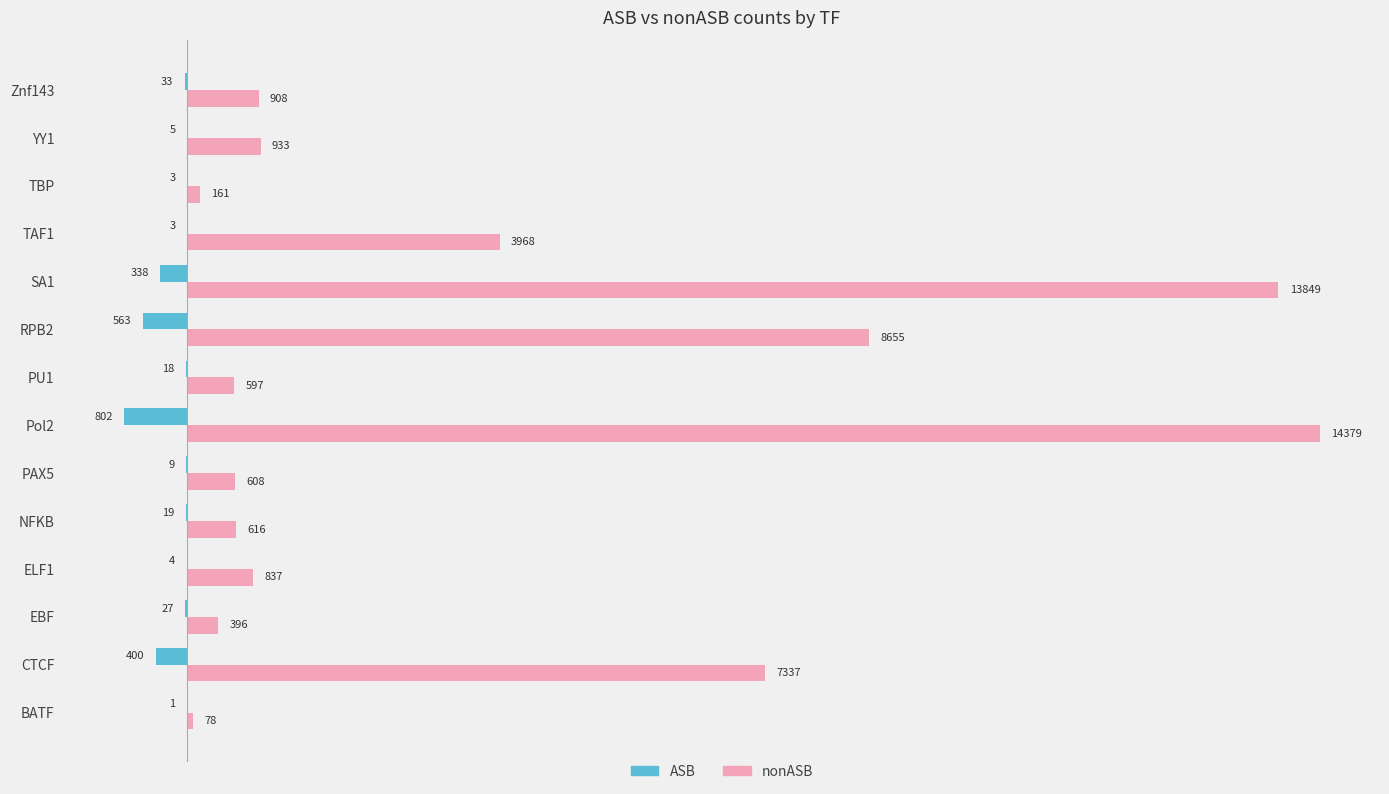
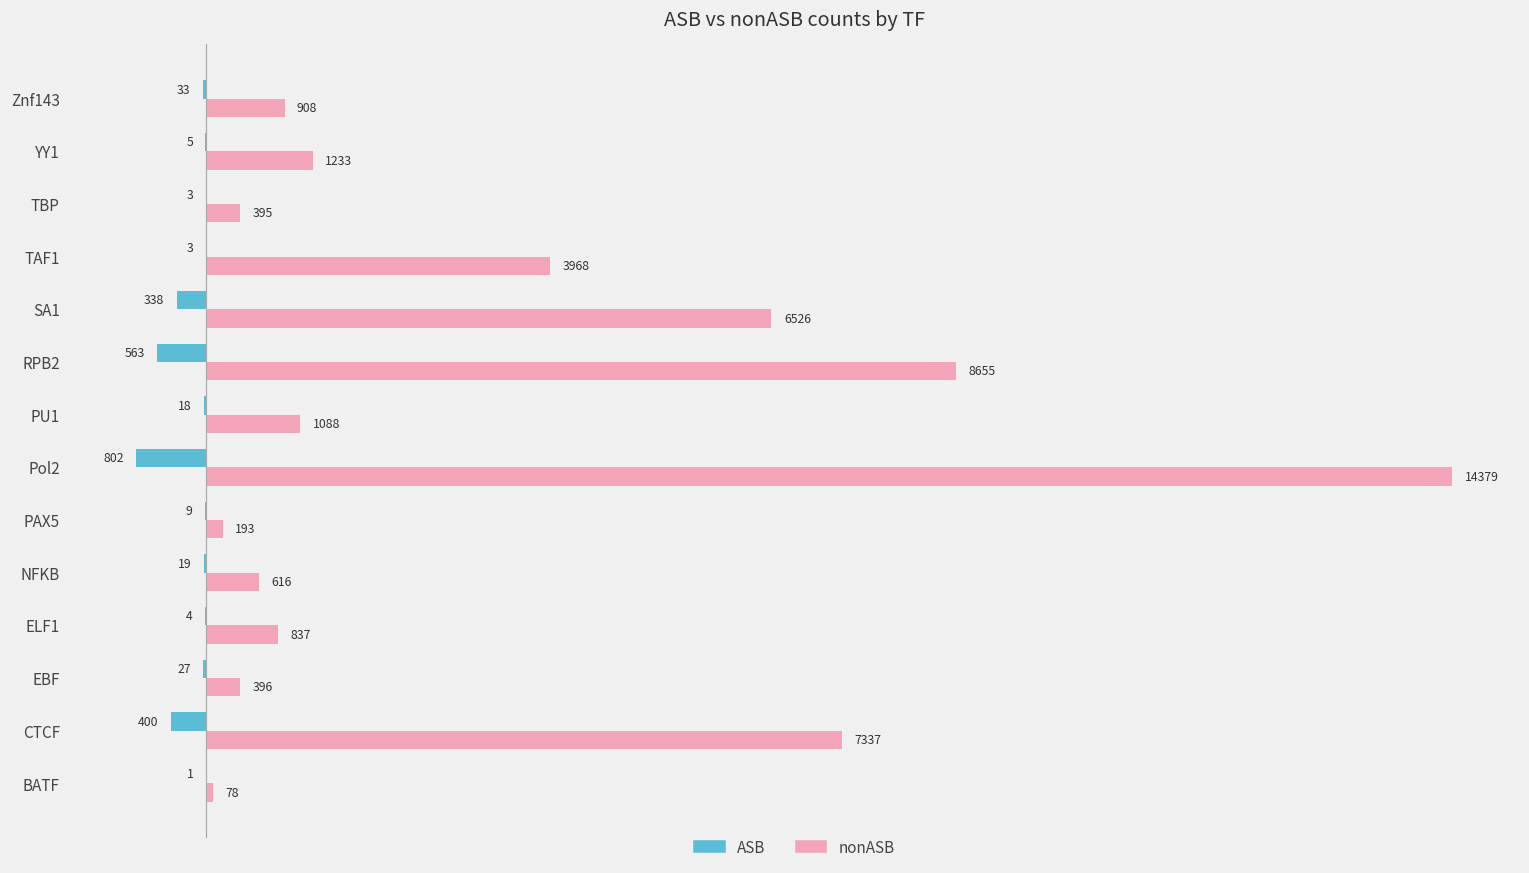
nonASB, YY1: 933 -> 1233
nonASB, TBP: 161 -> 395
nonASB, SA1: 13849 -> 6526
nonASB, PU1: 597 -> 1088
nonASB, PAX5: 608 -> 193
